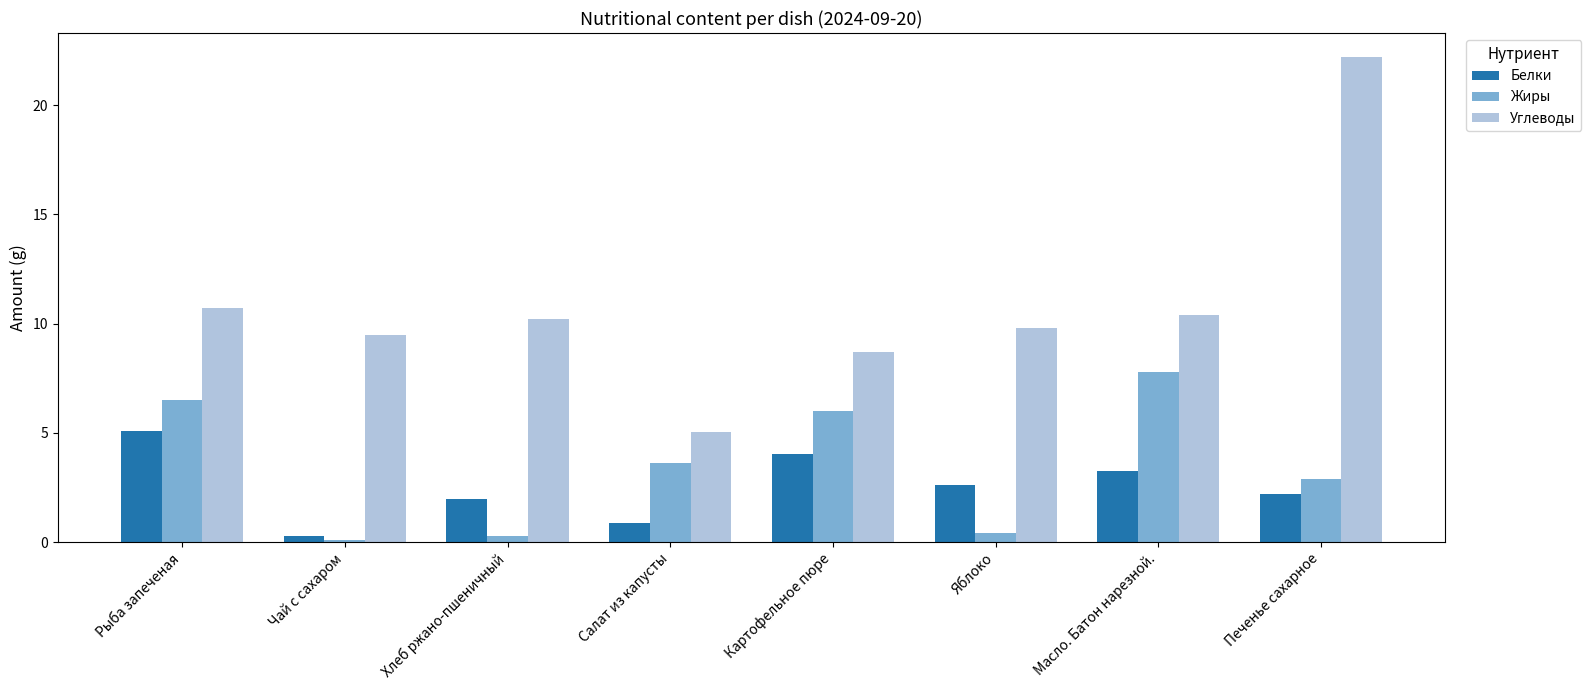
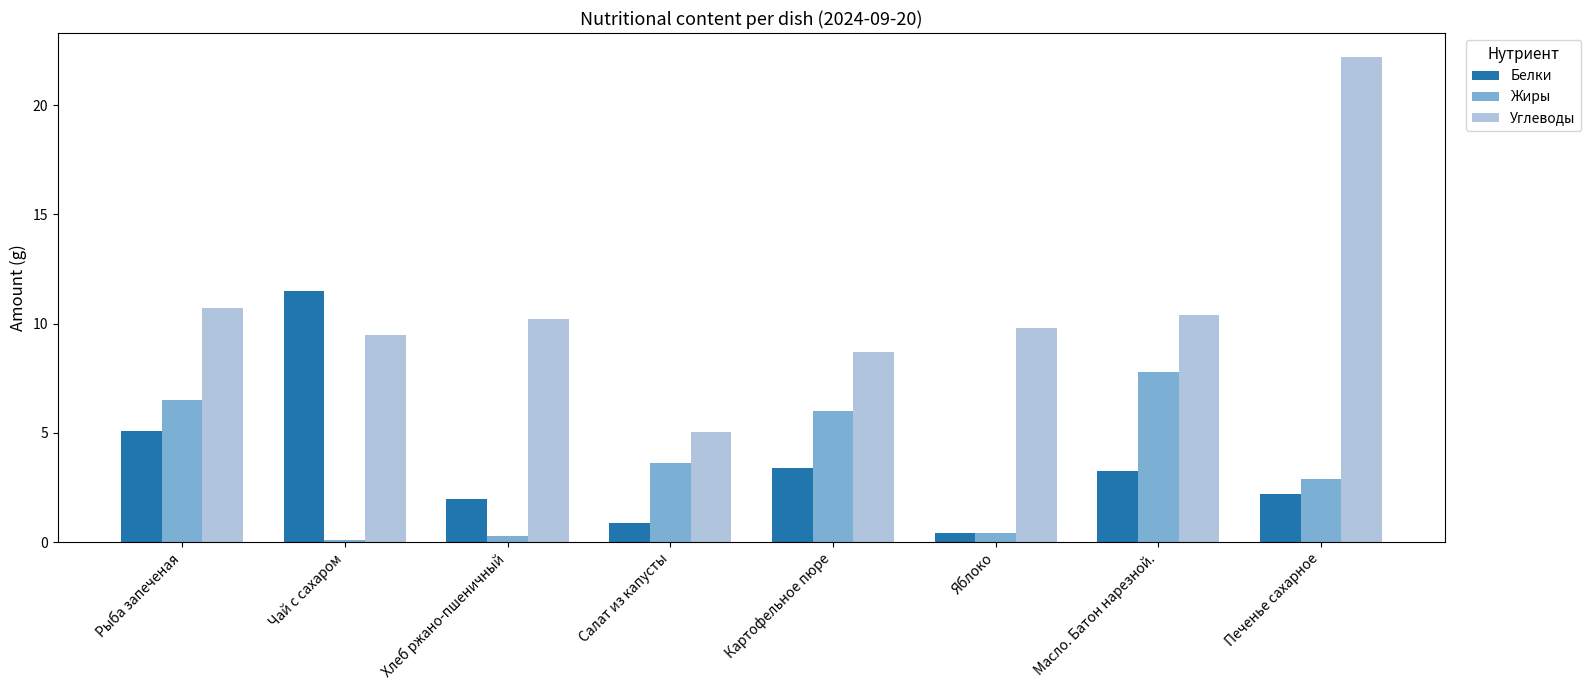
Белки, Чай с сахаром: 0.3 -> 11.5
Белки, Картофельное пюре: 4.1 -> 3.4
Белки, Яблоко: 2.6 -> 0.4
